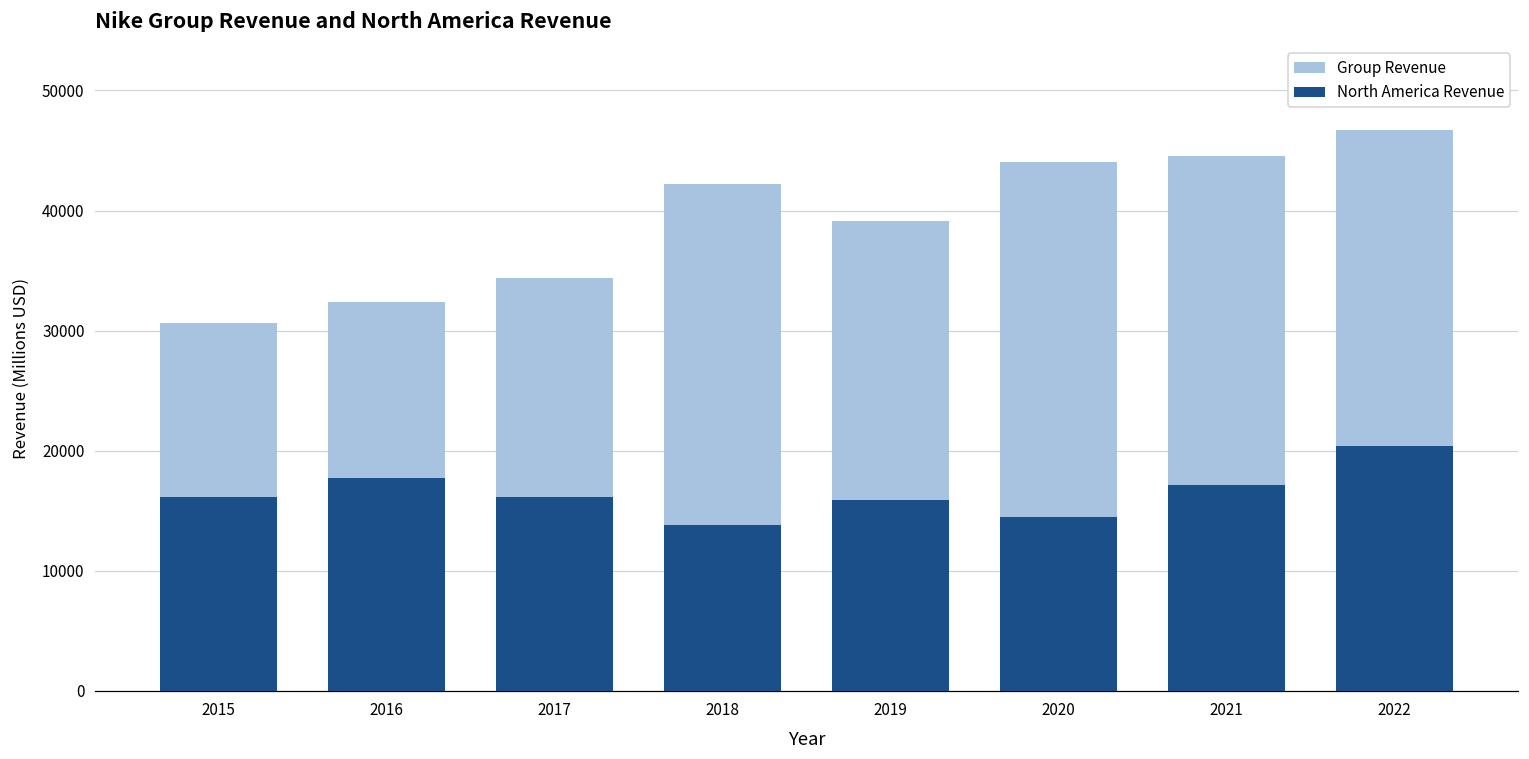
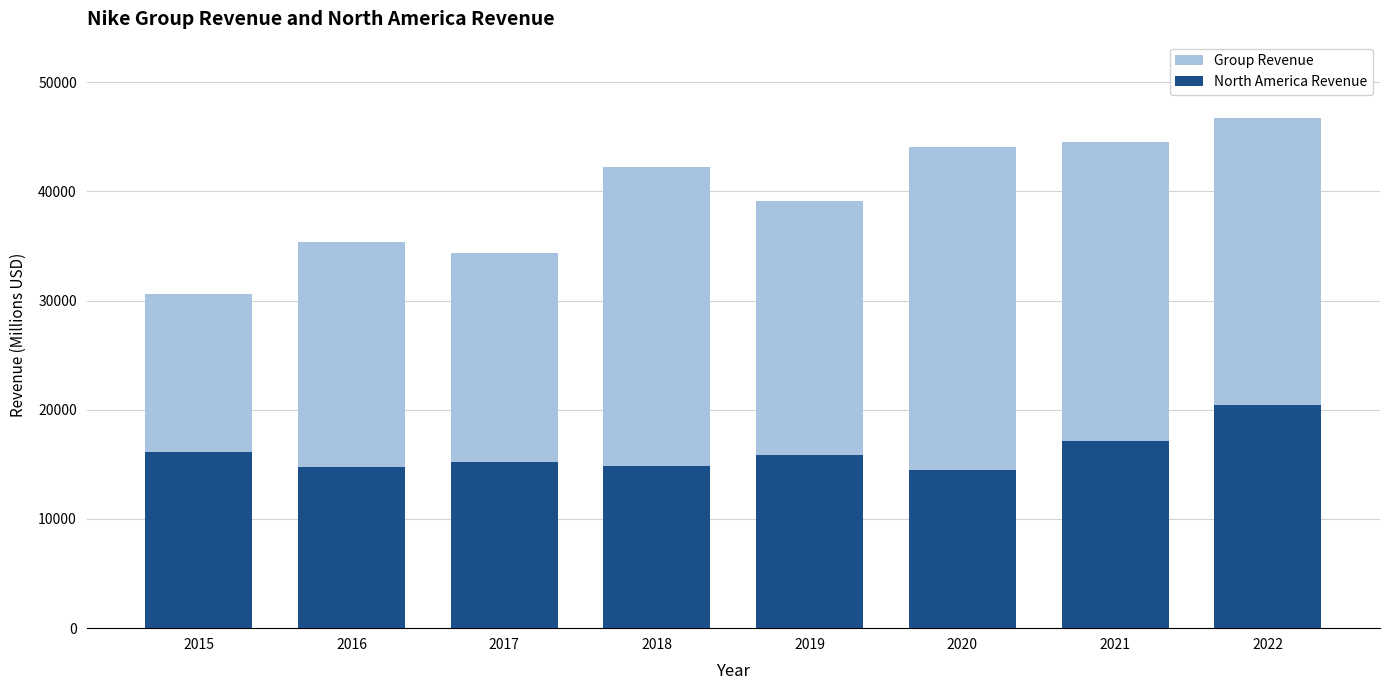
Group Revenue, 2016: 32400 -> 35400
North America Revenue, 2016: 17800 -> 14800
North America Revenue, 2017: 16200 -> 15200
North America Revenue, 2018: 13800 -> 14900
